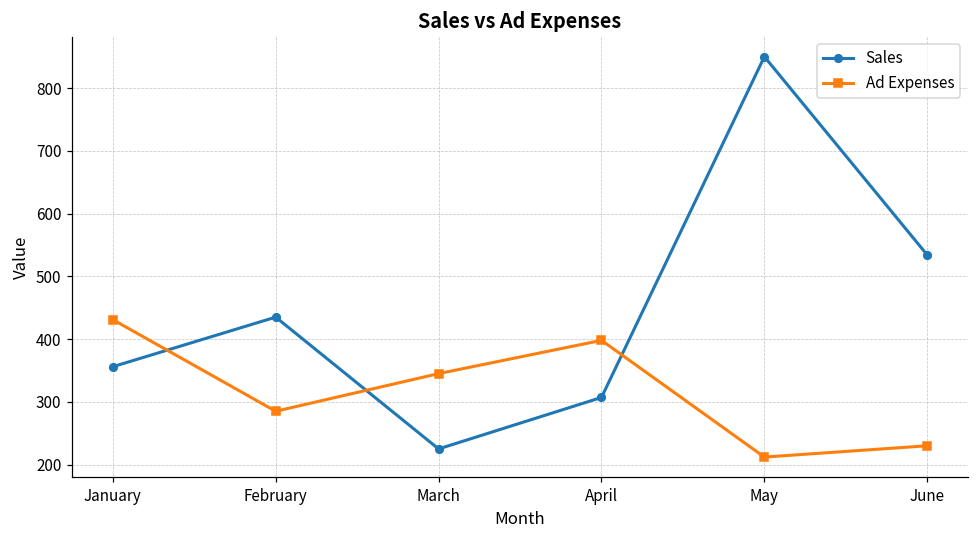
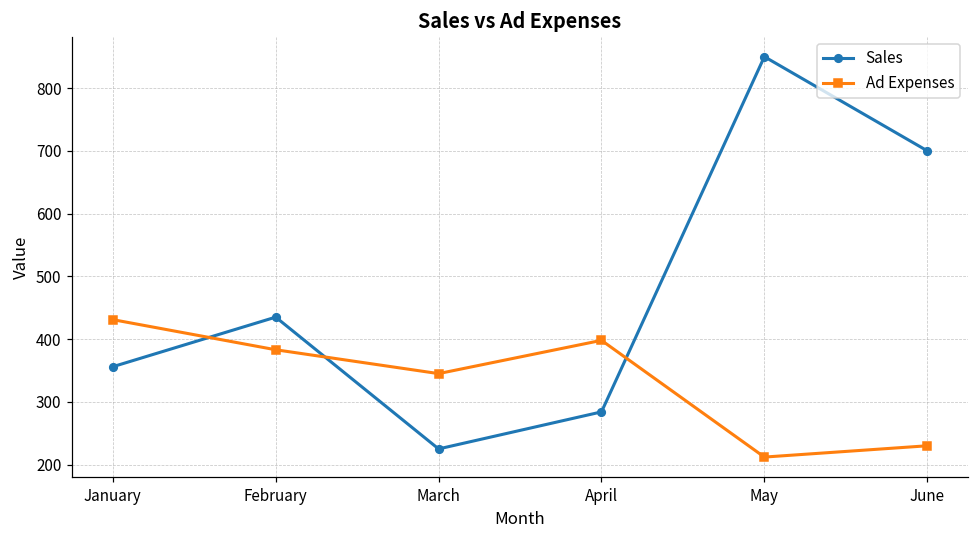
Ad Expenses, February: 290 -> 380
Sales, April: 310 -> 280
Sales, June: 530 -> 700
